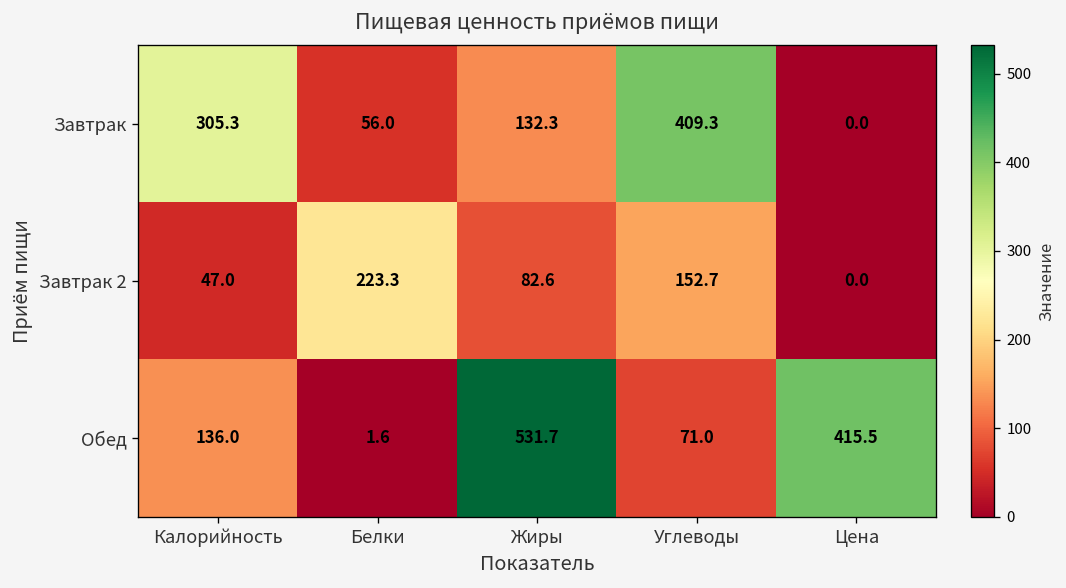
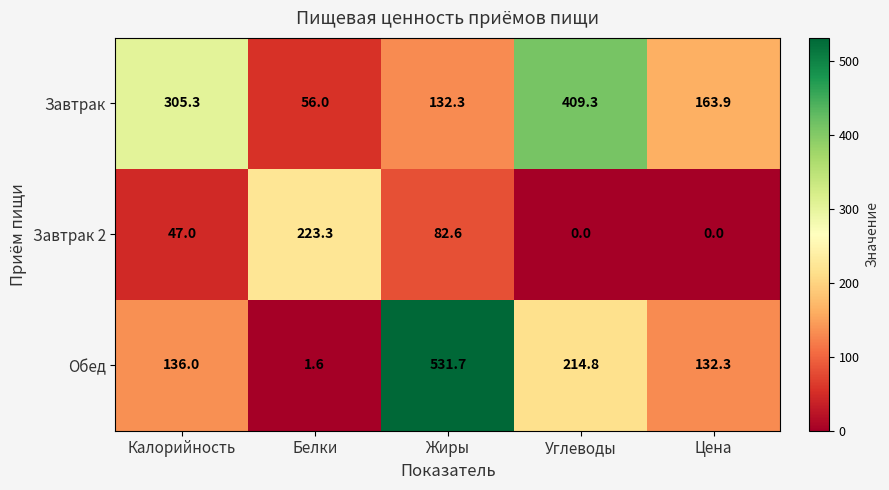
Завтрак, Цена: 0.0 -> 163.9
Завтрак 2, Углеводы: 152.7 -> 0.0
Обед, Углеводы: 71.0 -> 214.8
Обед, Цена: 415.5 -> 132.3
